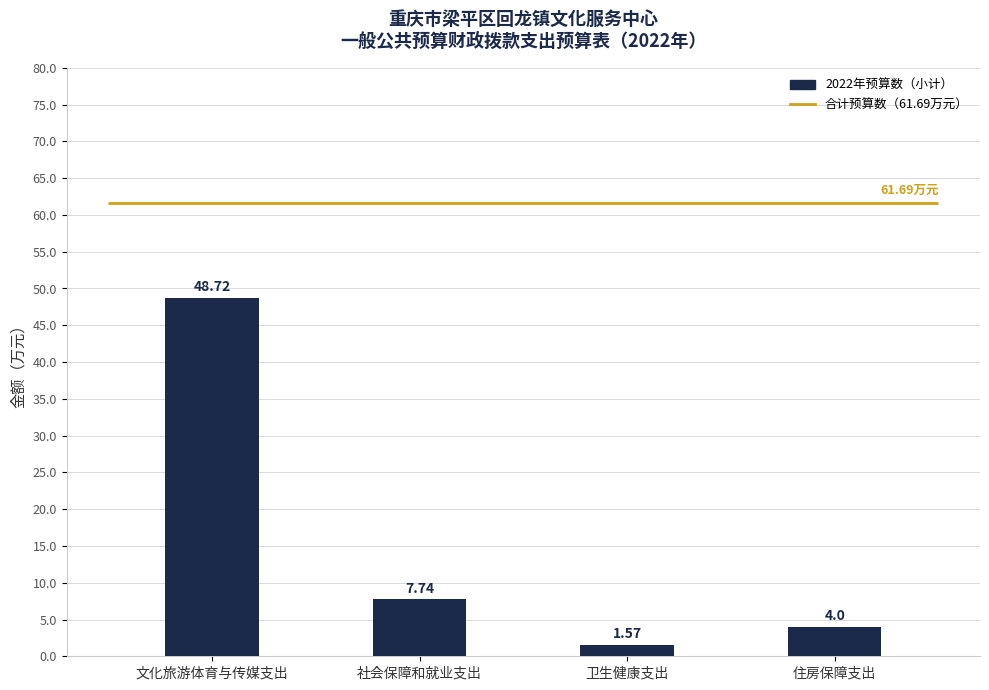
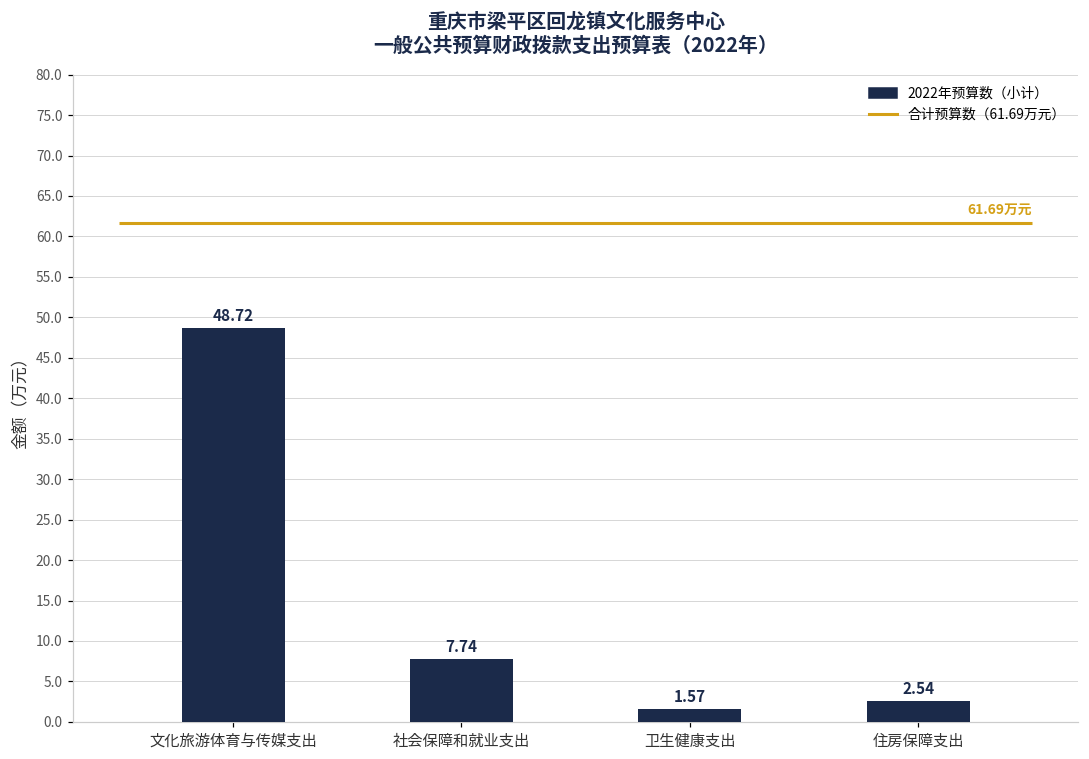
住房保障支出: 4.0 -> 2.54
